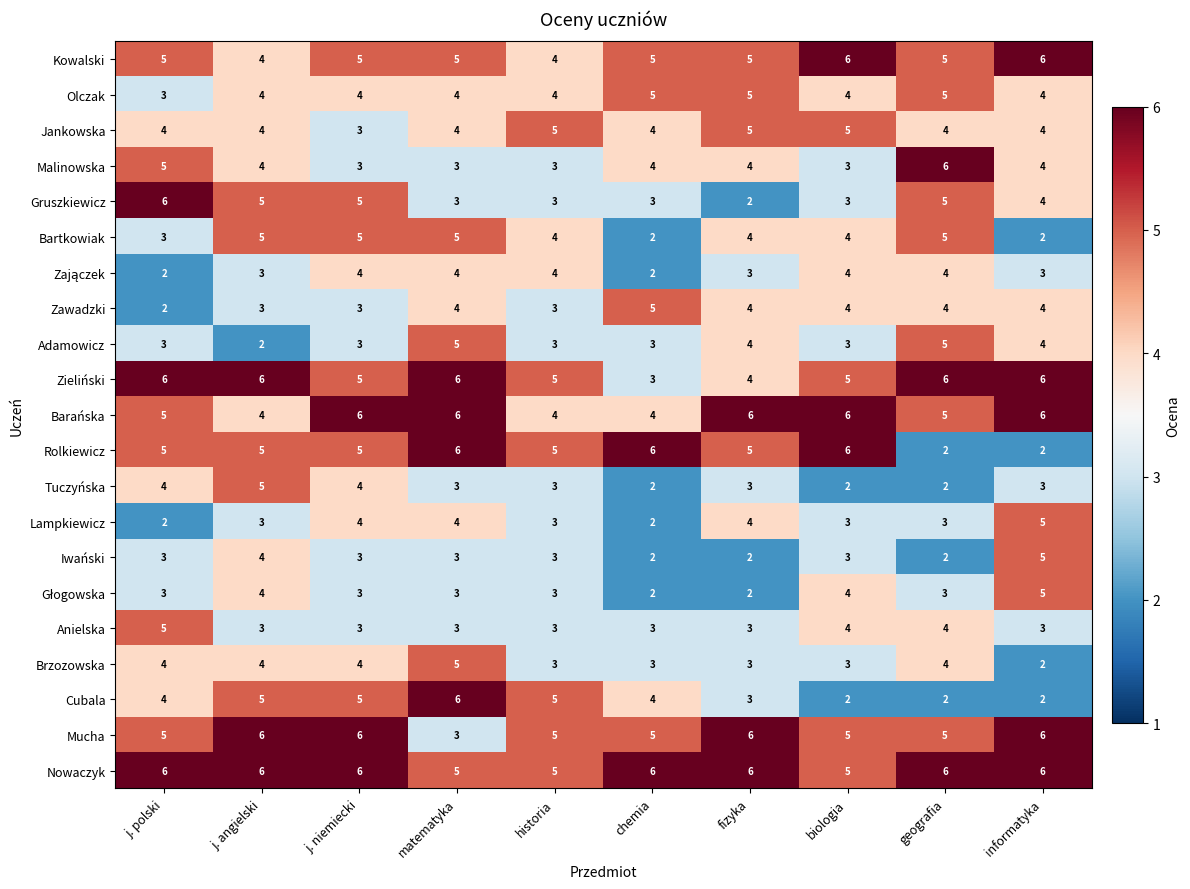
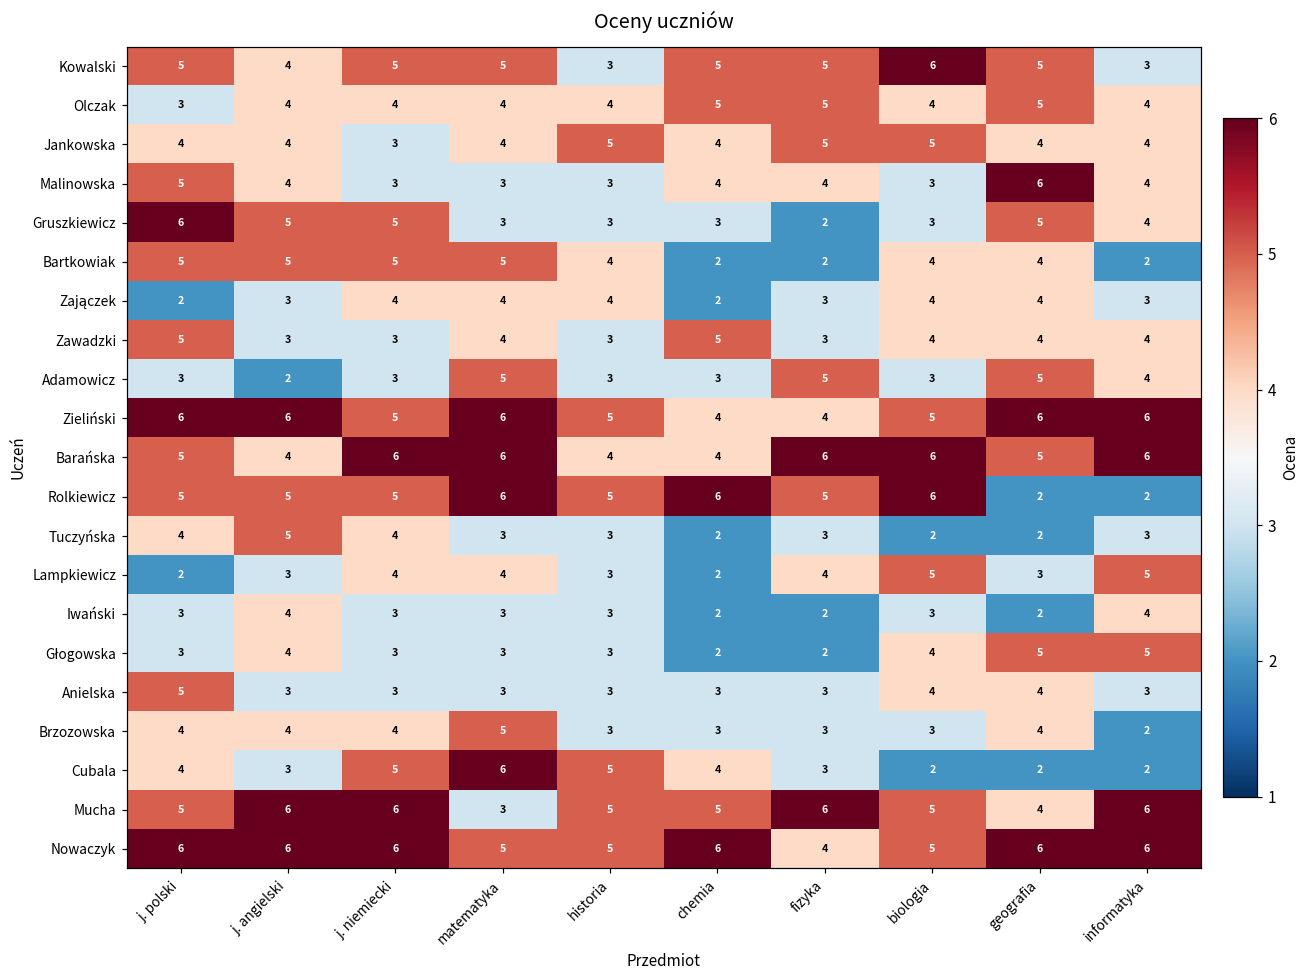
Kowalski, historia: 4 -> 3
Kowalski, informatyka: 6 -> 3
Bartkowiak, j. polski: 3 -> 5
Bartkowiak, fizyka: 4 -> 2
Bartkowiak, geografia: 5 -> 4
Zawadzki, j. polski: 2 -> 5
Zawadzki, fizyka: 4 -> 3
Adamowicz, fizyka: 4 -> 5
Zieliński, chemia: 3 -> 4
Lampkiewicz, biologia: 3 -> 5
Iwański, informatyka: 5 -> 4
Głogowska, geografia: 3 -> 5
Cubala, j. angielski: 5 -> 3
Mucha, geografia: 5 -> 4
Nowaczyk, fizyka: 6 -> 4
